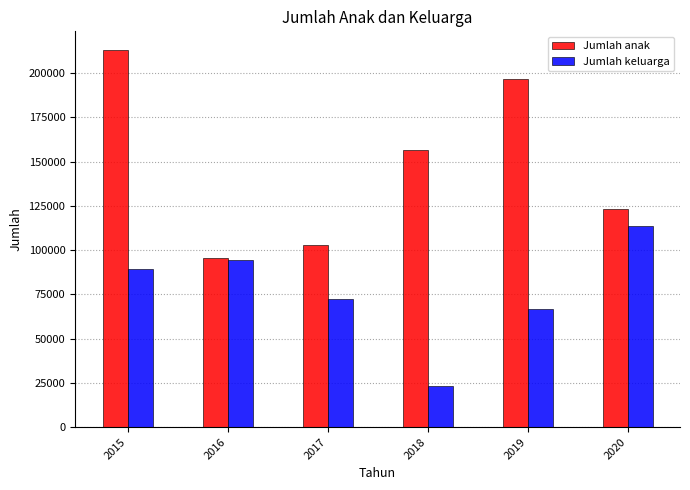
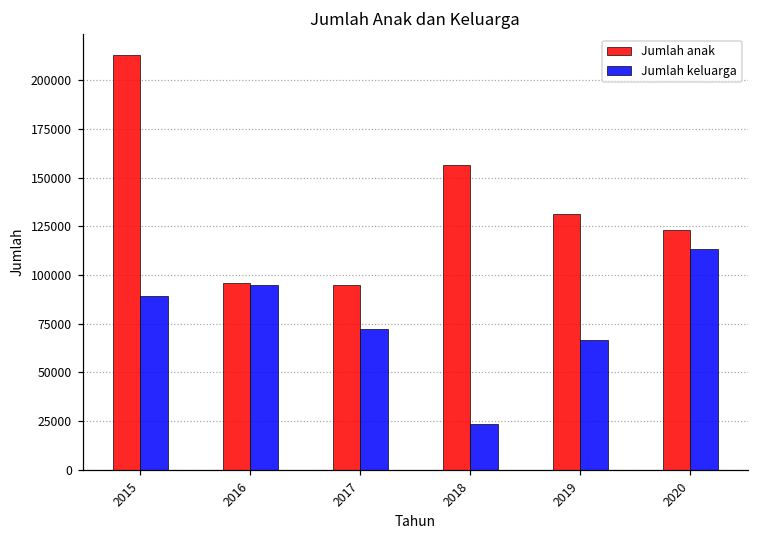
Jumlah anak, 2017: 103000 -> 95000
Jumlah anak, 2019: 197000 -> 132000
